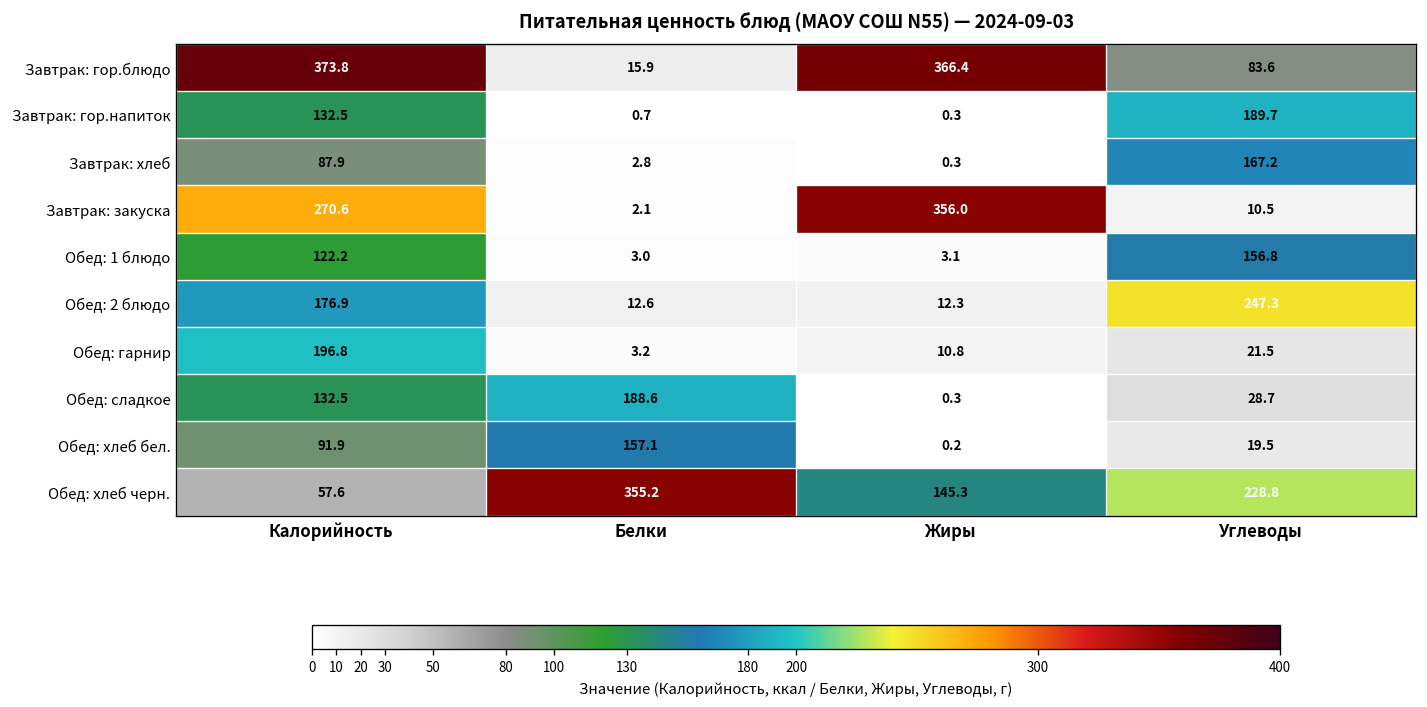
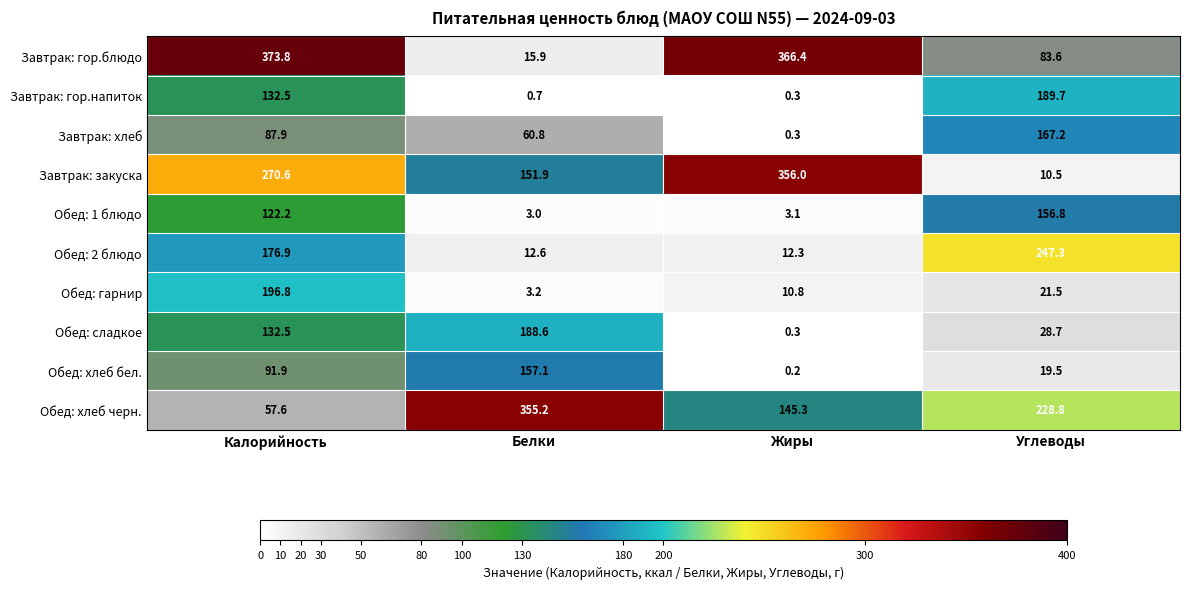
Завтрак: хлеб, Белки: 2.8 -> 60.8
Завтрак: закуска, Белки: 2.1 -> 151.9
